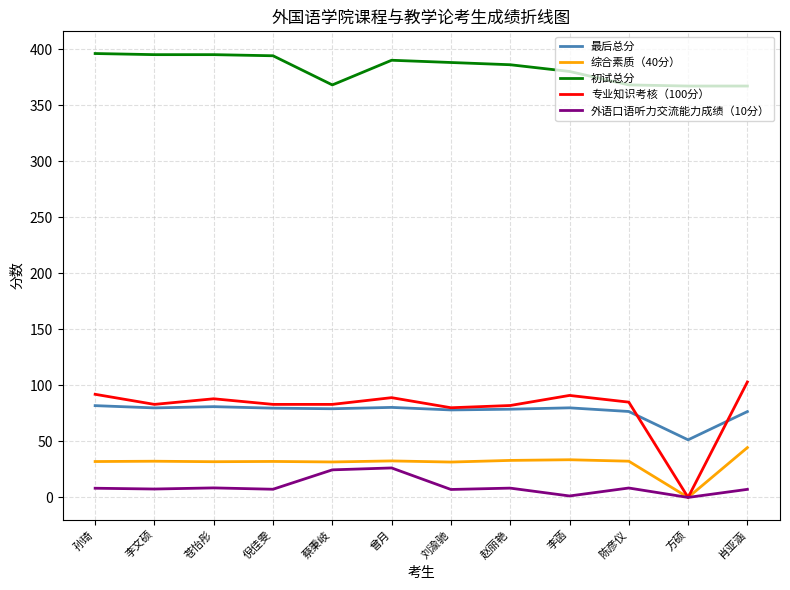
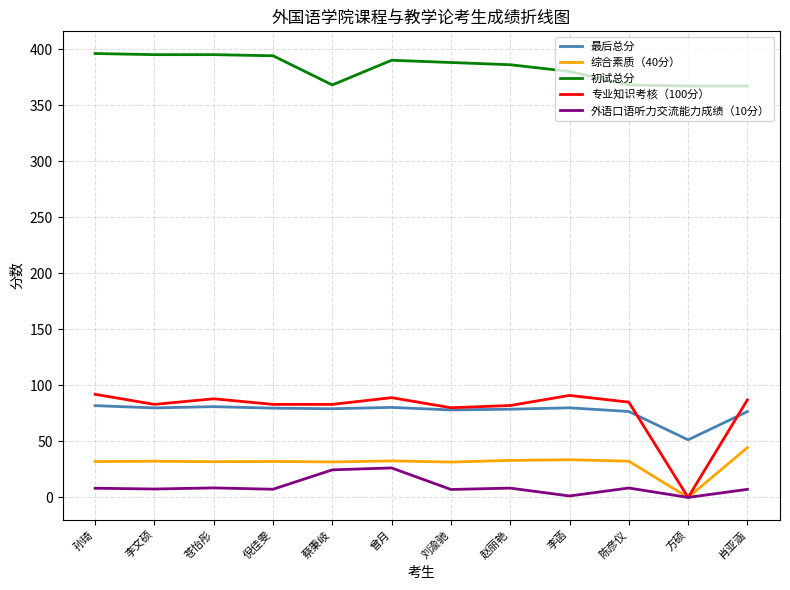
专业知识考核（100分）, 肖亚涵: 103 -> 87
